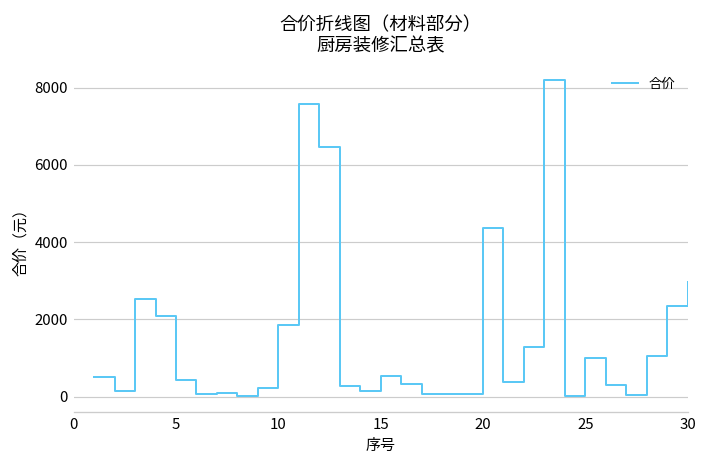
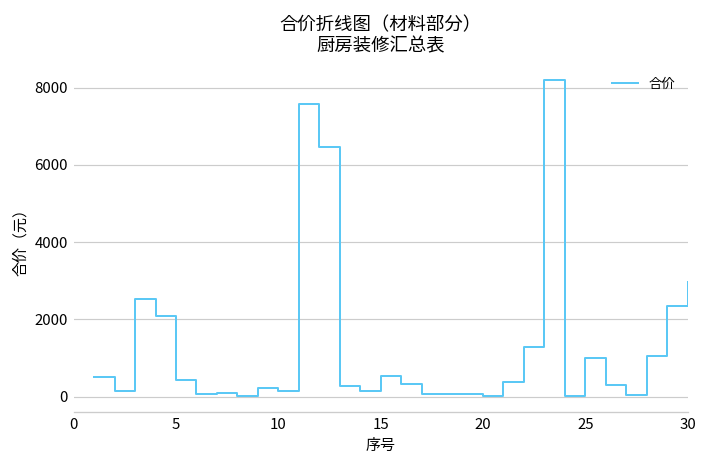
10: 1900 -> 100
20: 4400 -> 0
